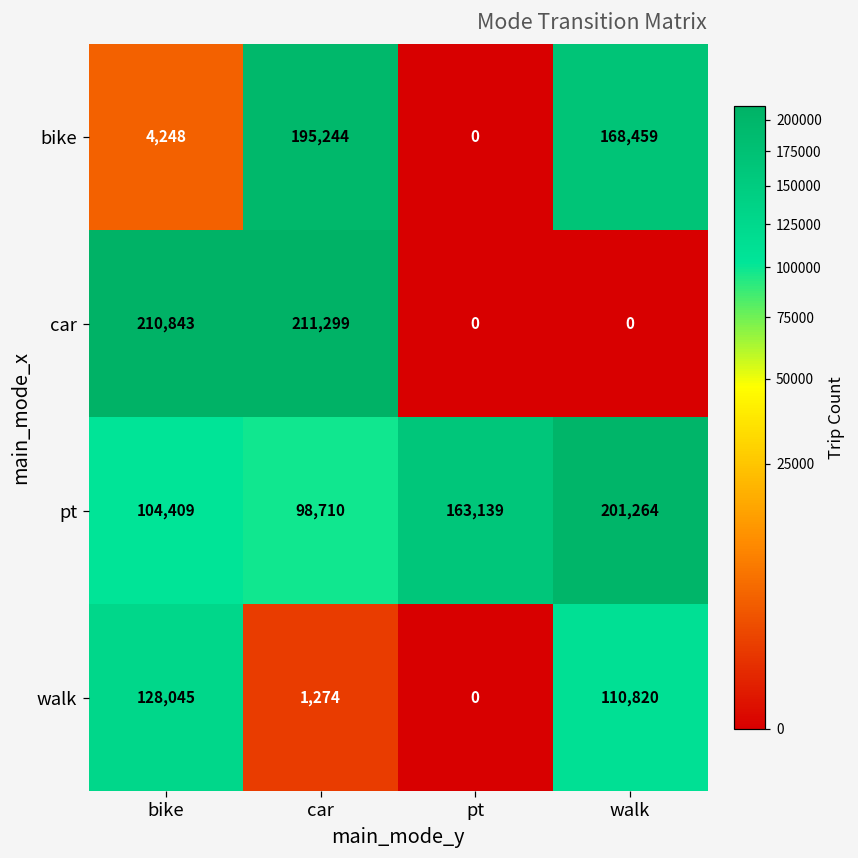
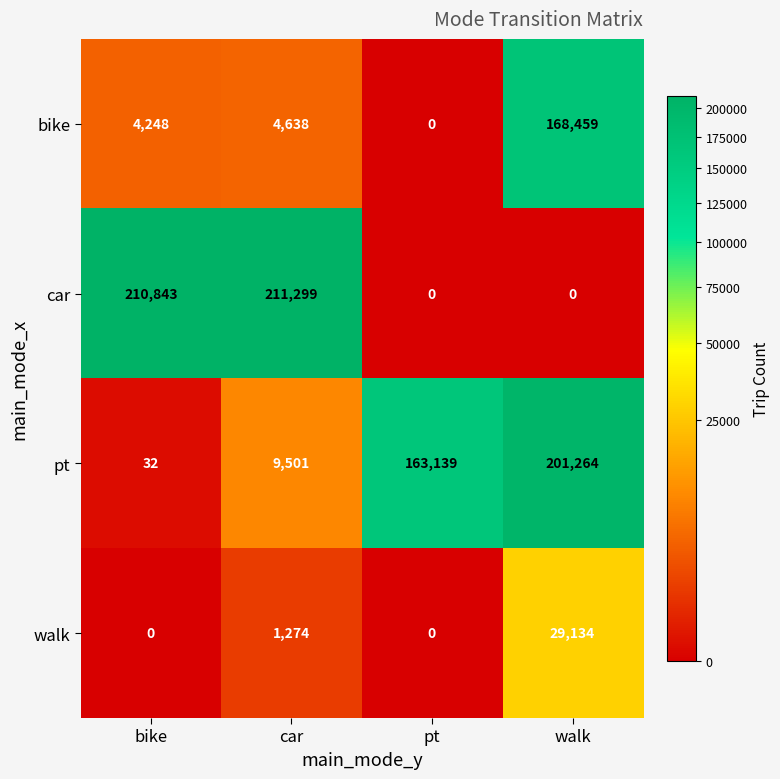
bike, car: 195,244 -> 4,638
pt, bike: 104,409 -> 32
pt, car: 98,710 -> 9,501
walk, bike: 128,045 -> 0
walk, walk: 110,820 -> 29,134
